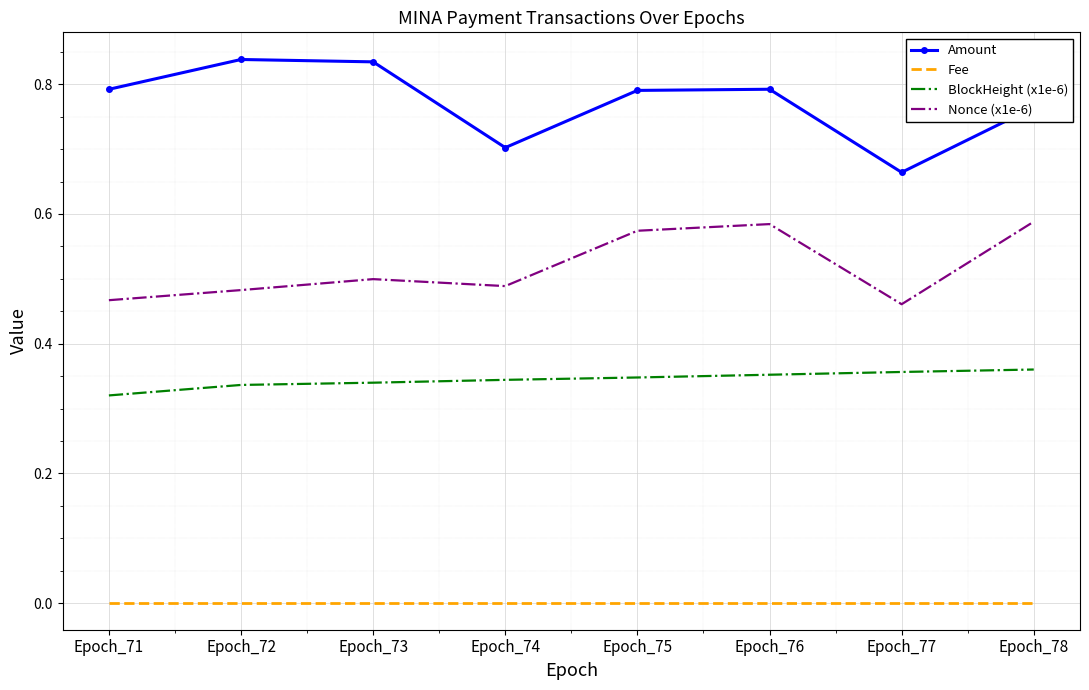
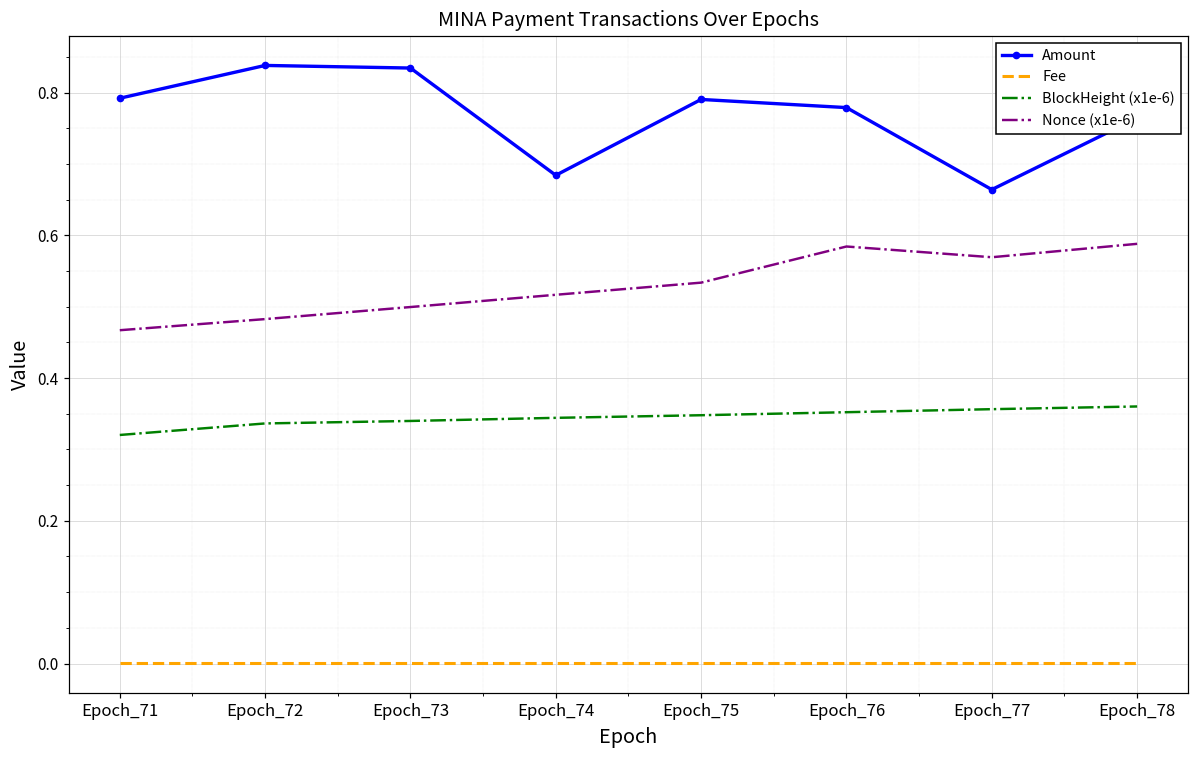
Amount, Epoch_74: 0.70 -> 0.68
Nonce (x1e-6), Epoch_74: 0.49 -> 0.52
Nonce (x1e-6), Epoch_75: 0.57 -> 0.53
Amount, Epoch_76: 0.79 -> 0.78
Nonce (x1e-6), Epoch_77: 0.46 -> 0.57
